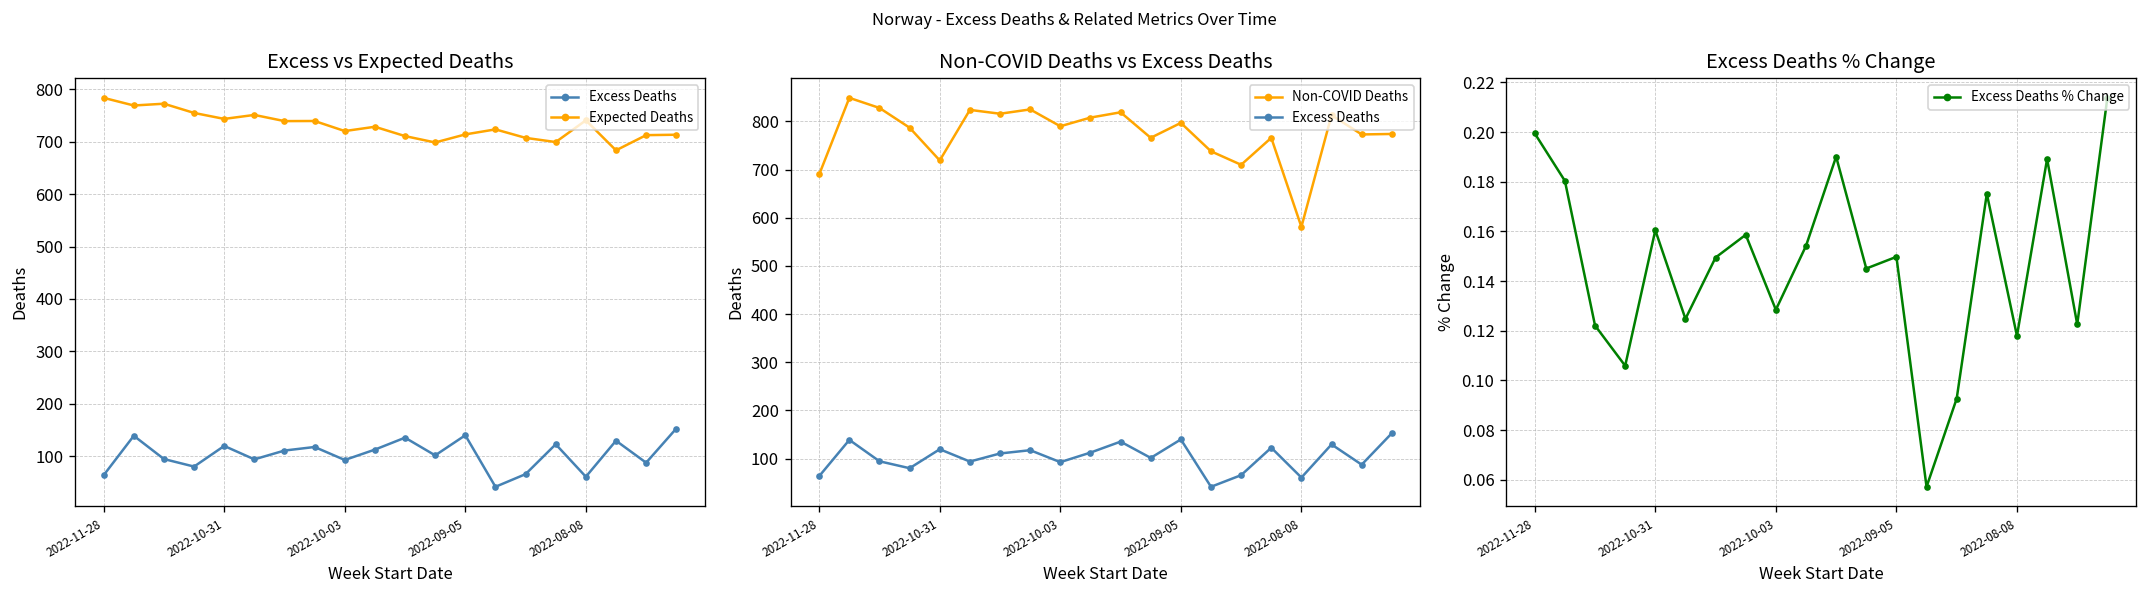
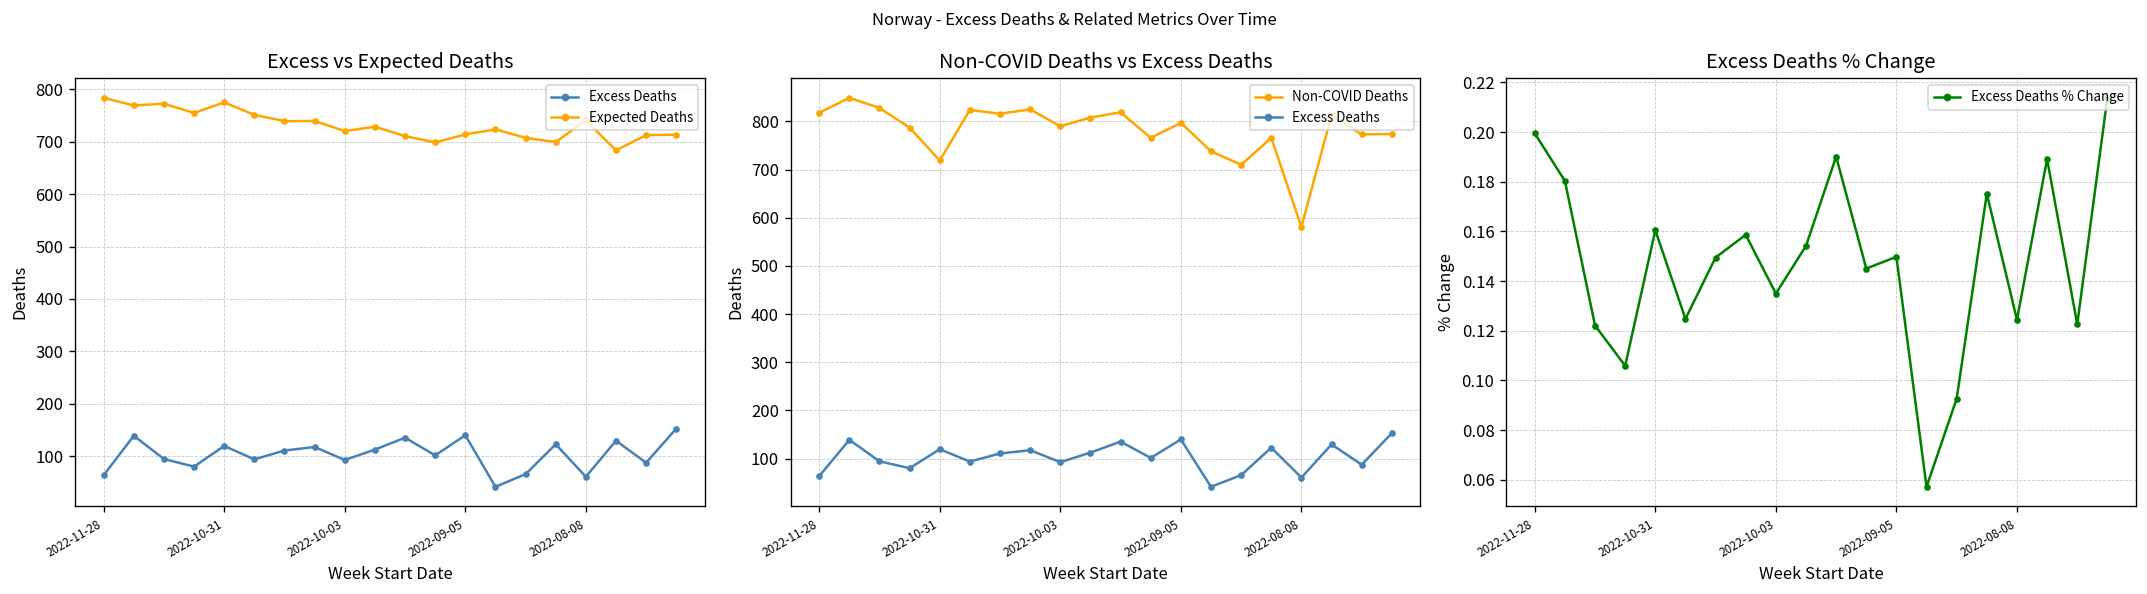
Excess vs Expected Deaths, Expected Deaths, 2022-10-31: 740 -> 780
Non-COVID Deaths vs Excess Deaths, Non-COVID Deaths, 2022-11-28: 690 -> 820
Excess Deaths % Change, 2022-10-03: 0.128 -> 0.135
Excess Deaths % Change, 2022-08-08: 0.118 -> 0.124
